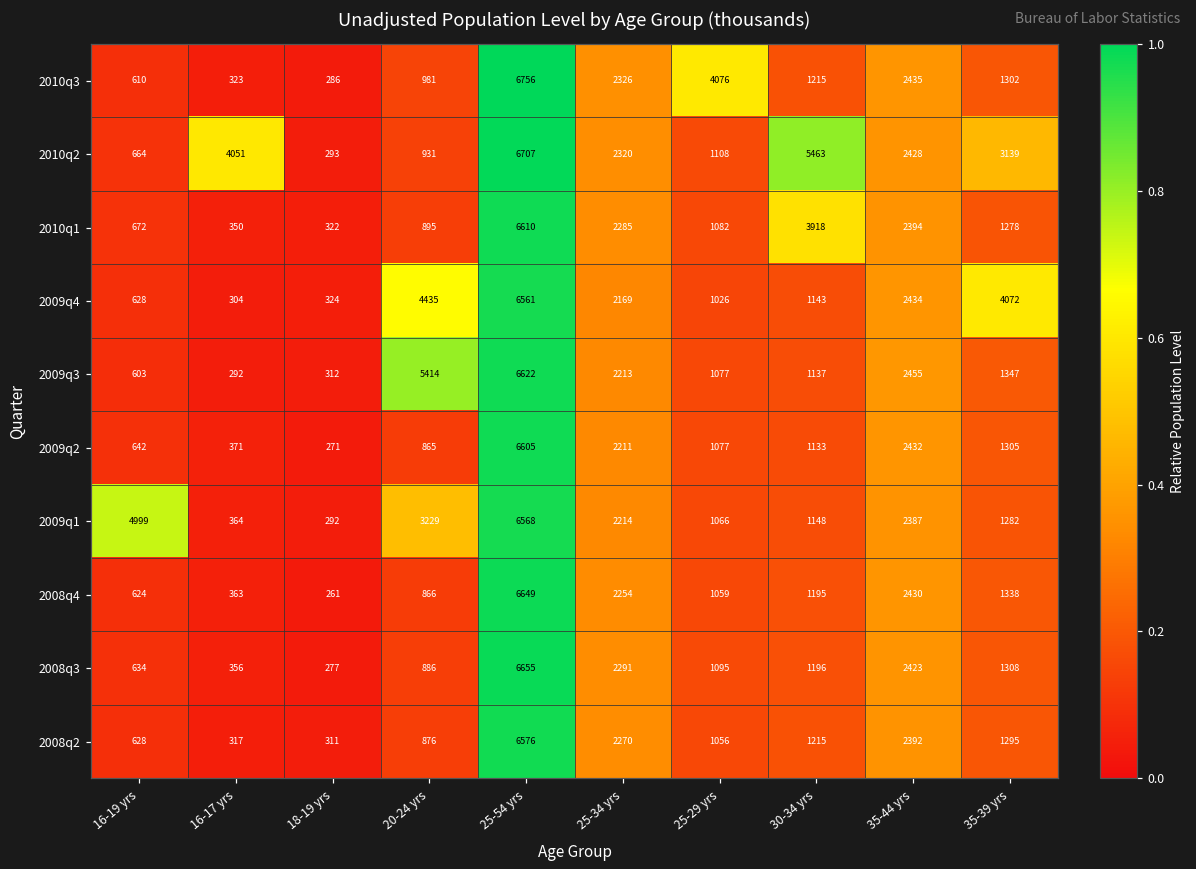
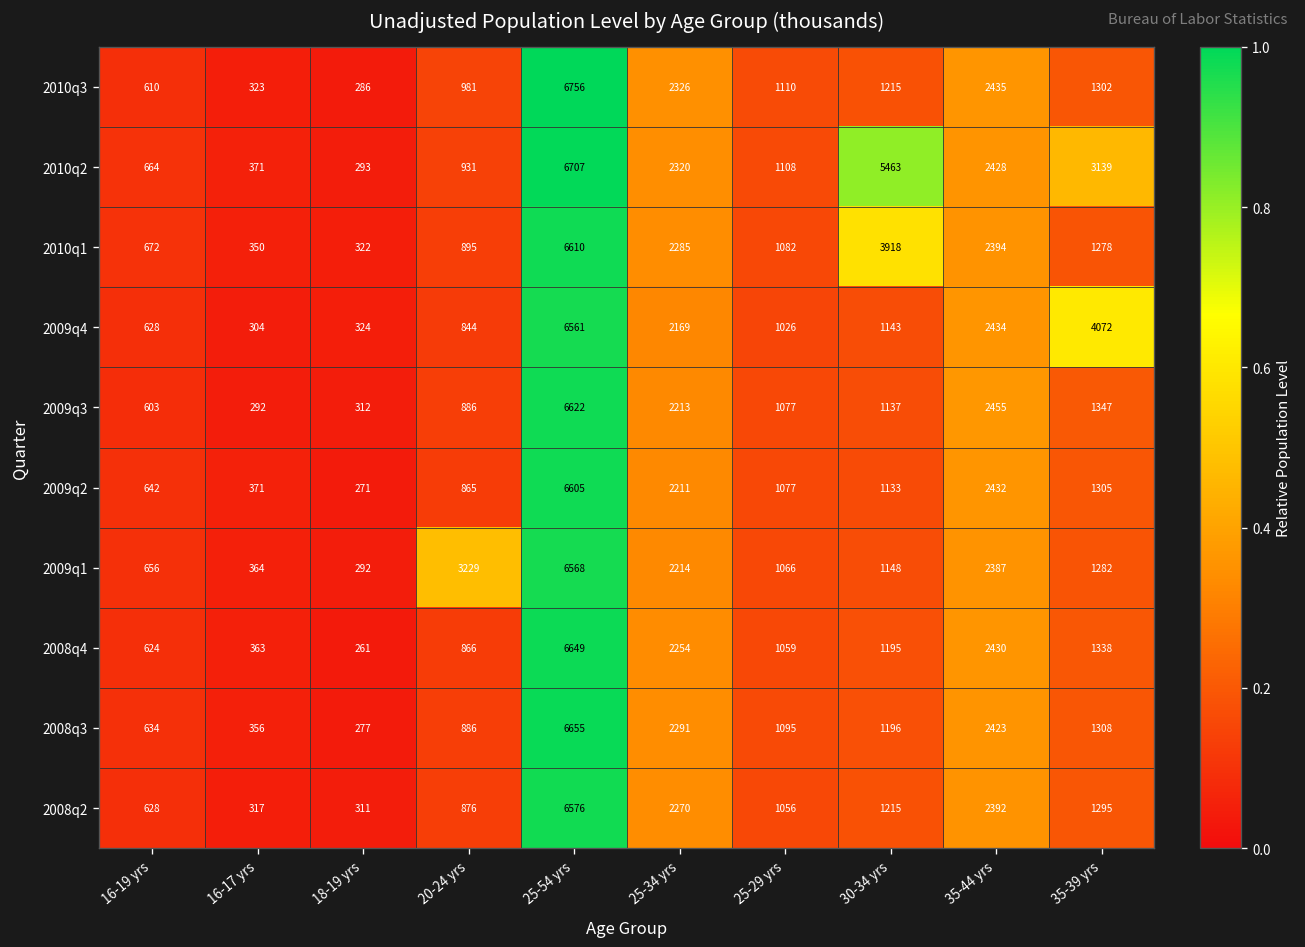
2010q3, 25-29 yrs: 4076 -> 1110
2010q2, 16-17 yrs: 4051 -> 371
2009q4, 20-24 yrs: 4435 -> 844
2009q3, 20-24 yrs: 5414 -> 886
2009q1, 16-19 yrs: 4999 -> 656
